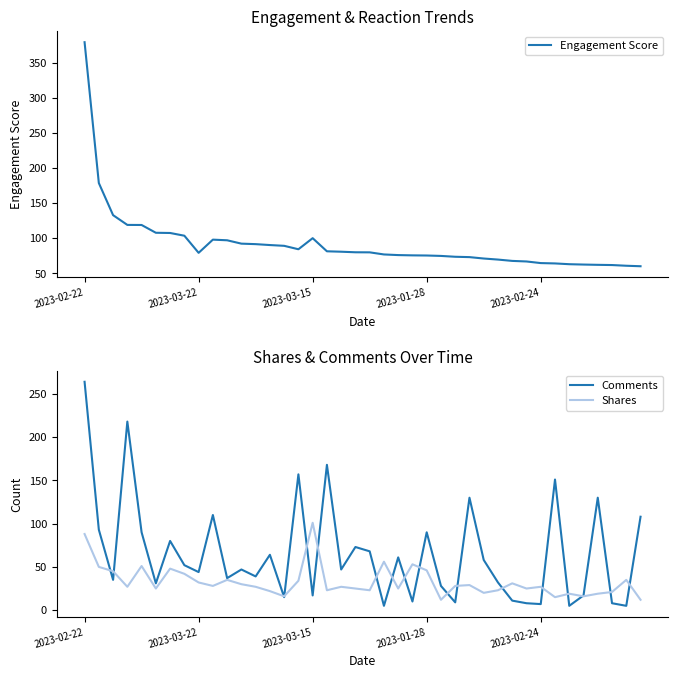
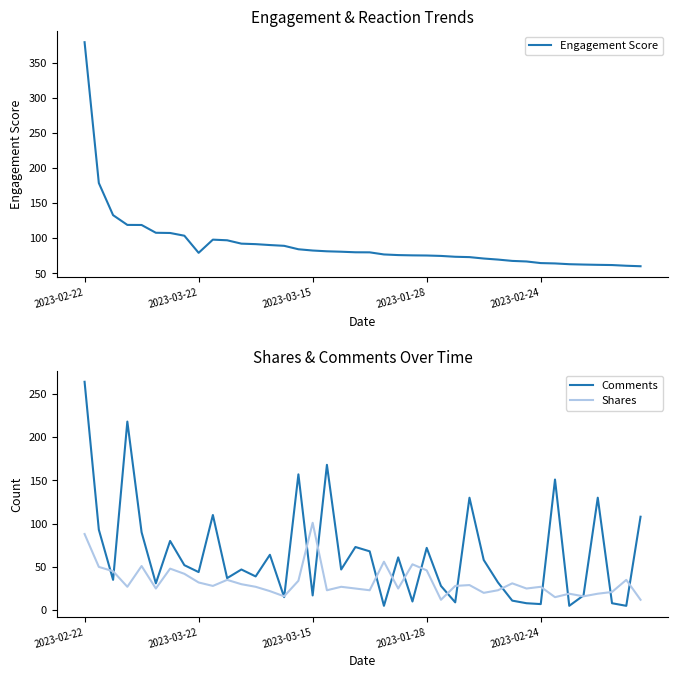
Engagement & Reaction Trends, 2023-03-15: 100 -> 80
Shares & Comments Over Time, Comments, 2023-01-28: 90 -> 70
